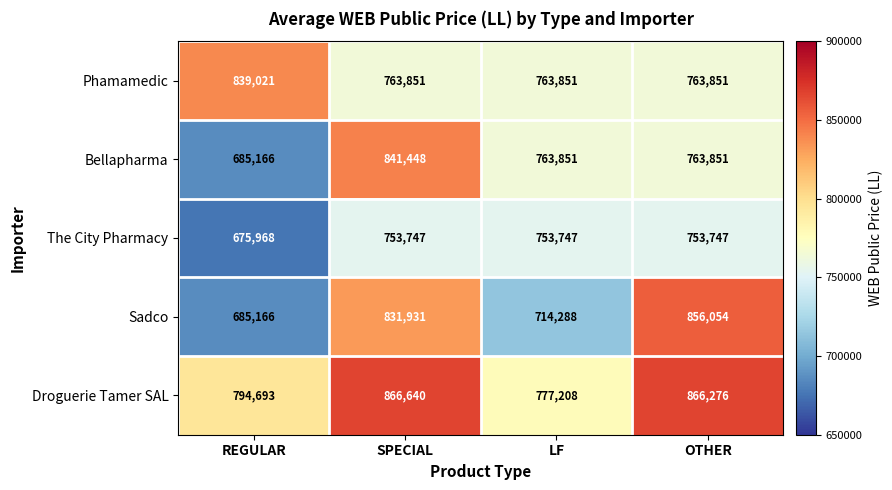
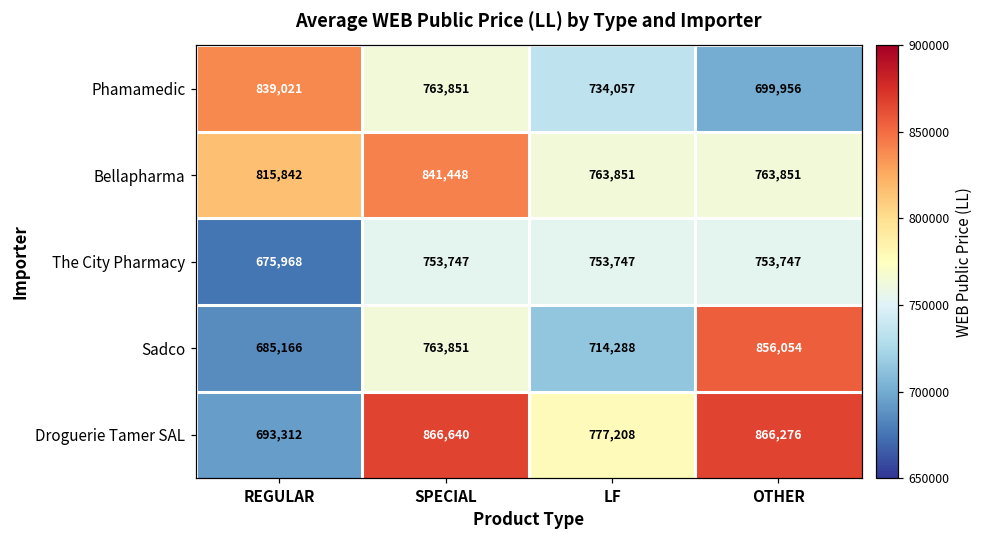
Phamamedic, LF: 763,851 -> 734,057
Phamamedic, OTHER: 763,851 -> 699,956
Bellapharma, REGULAR: 685,166 -> 815,842
Sadco, SPECIAL: 831,931 -> 763,851
Droguerie Tamer SAL, REGULAR: 794,693 -> 693,312
